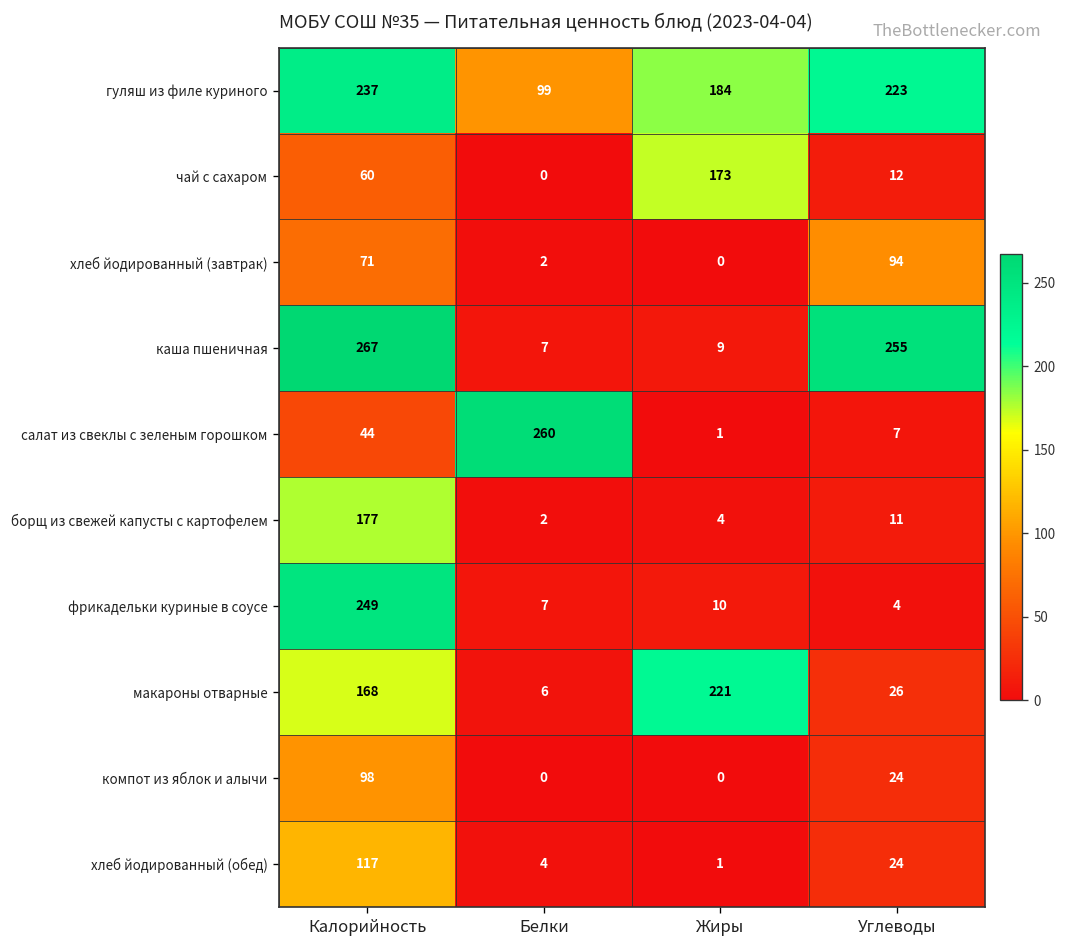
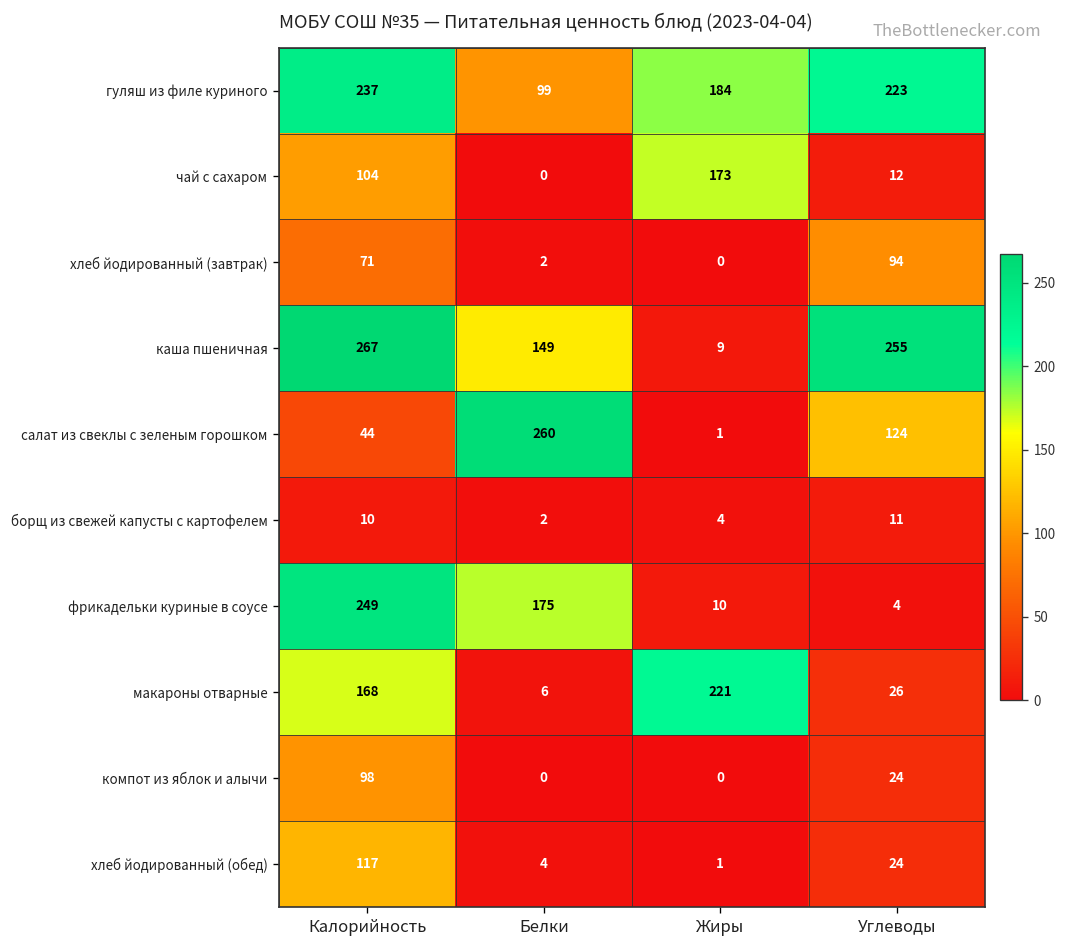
чай с сахаром, Калорийность: 60 -> 104
каша пшеничная, Белки: 7 -> 149
салат из свеклы с зеленым горошком, Углеводы: 7 -> 124
борщ из свежей капусты с картофелем, Калорийность: 177 -> 10
фрикадельки куриные в соусе, Белки: 7 -> 175
